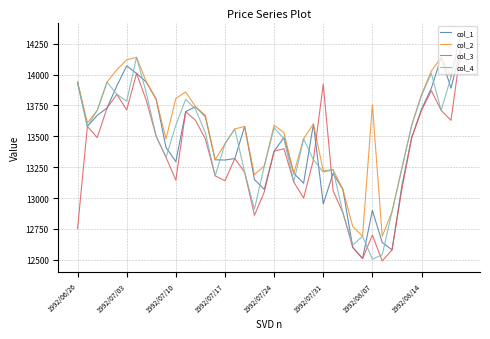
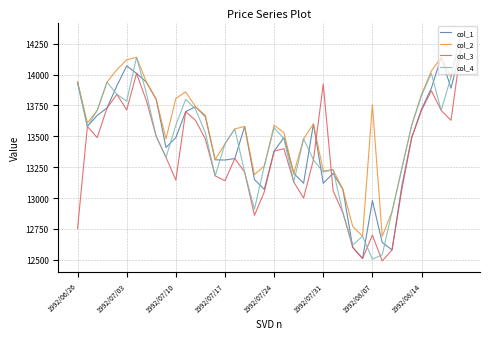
col_1, 1992/07/10: 13300 -> 13490
col_1, 1992/07/31: 12950 -> 13120
col_1, 1992/08/07: 12900 -> 12980
